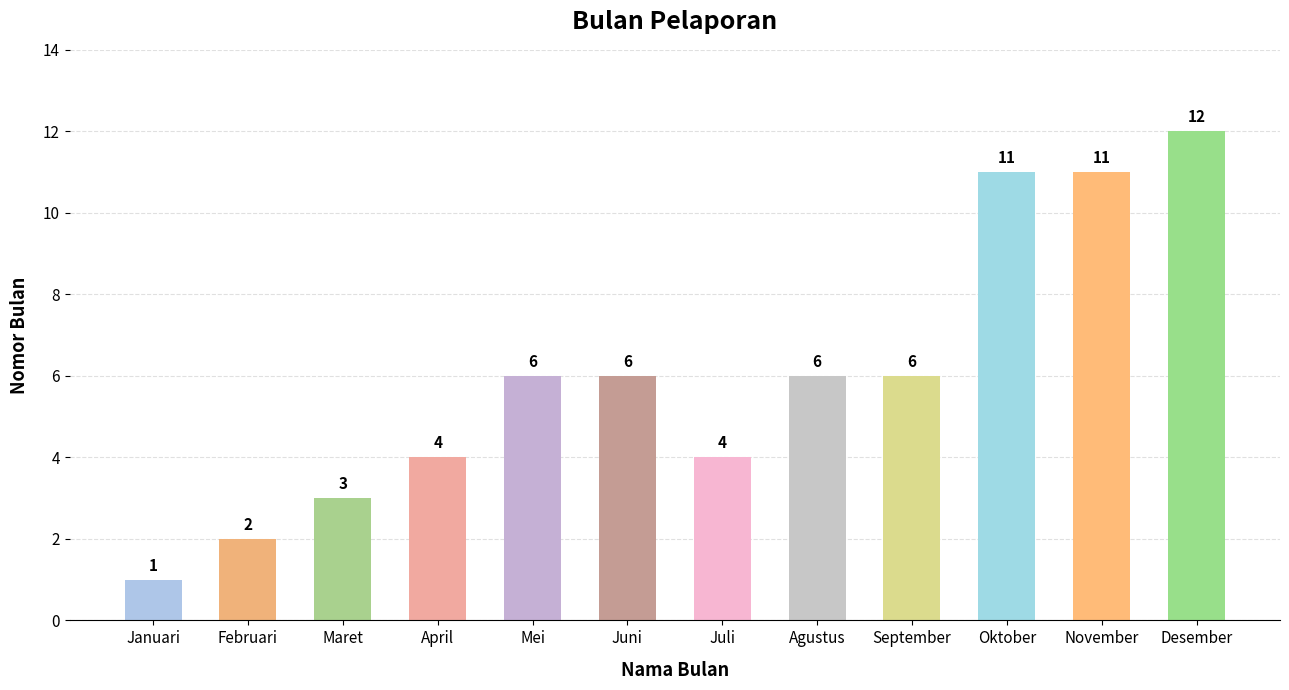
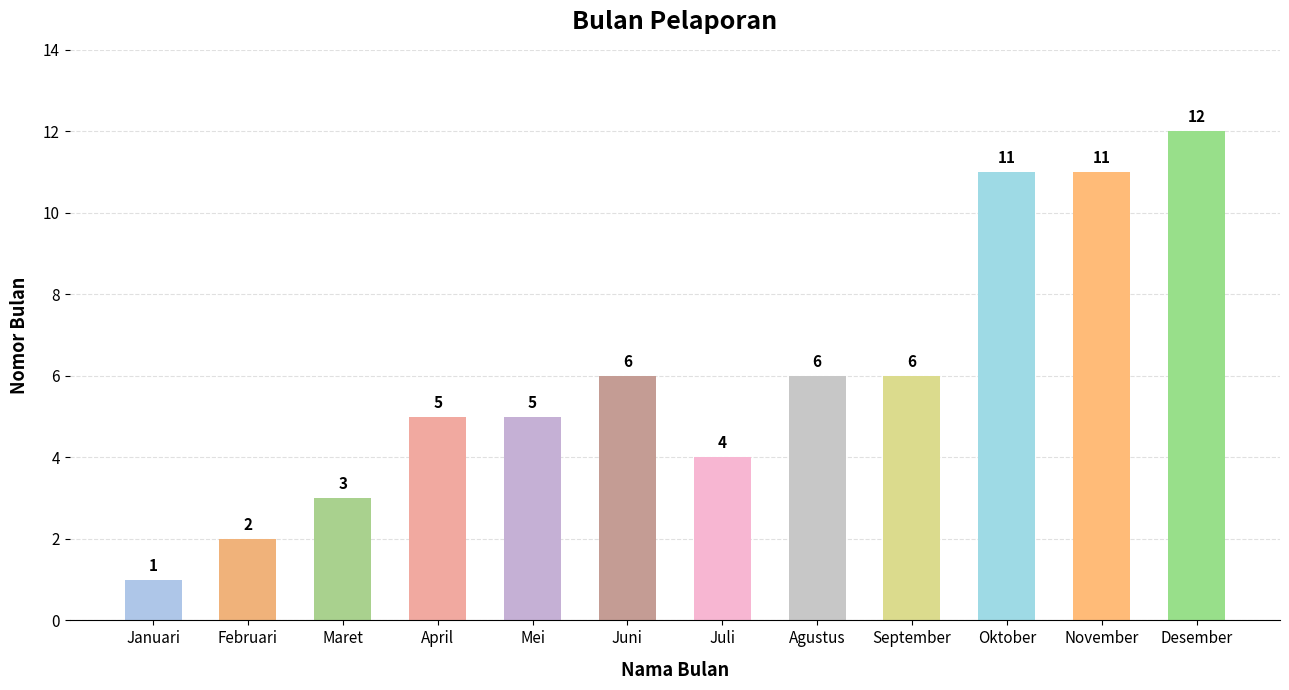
April: 4 -> 5
Mei: 6 -> 5
